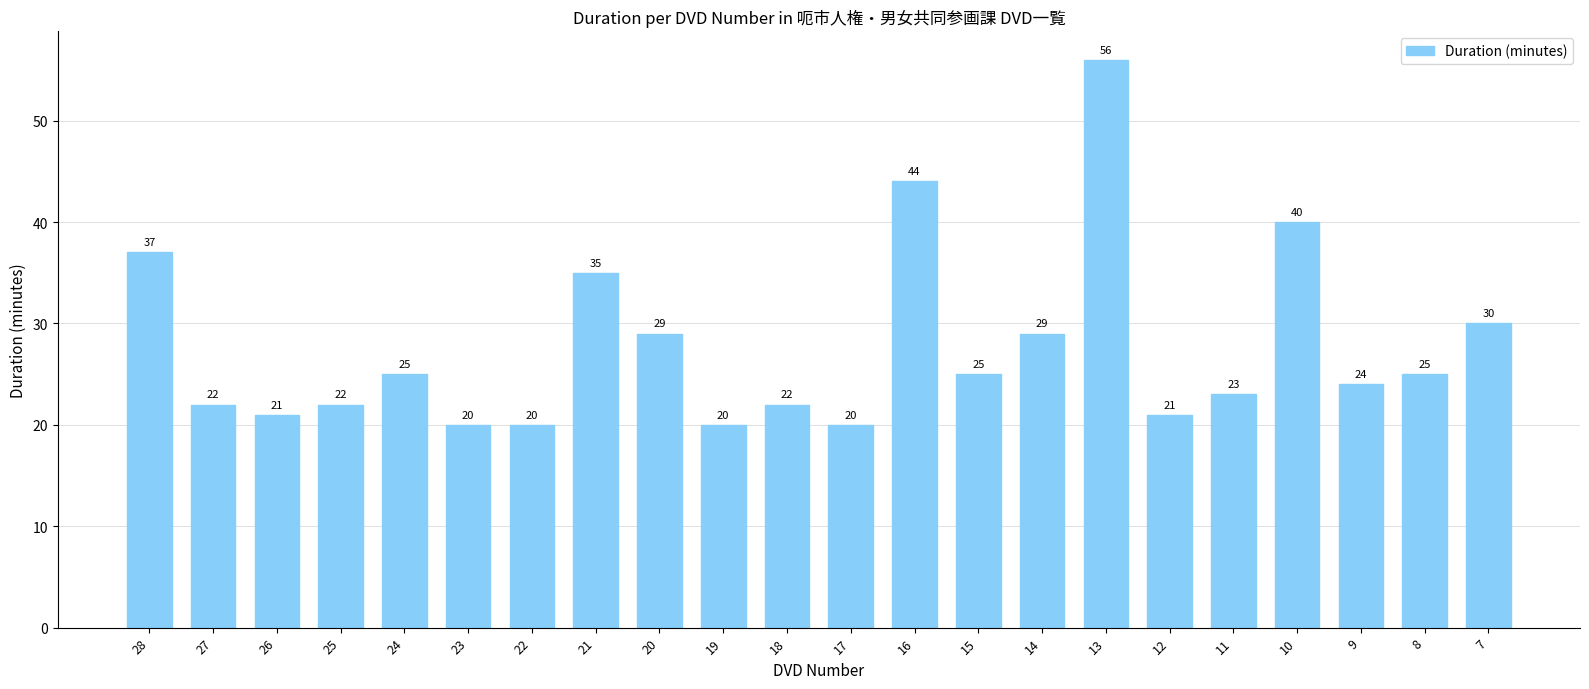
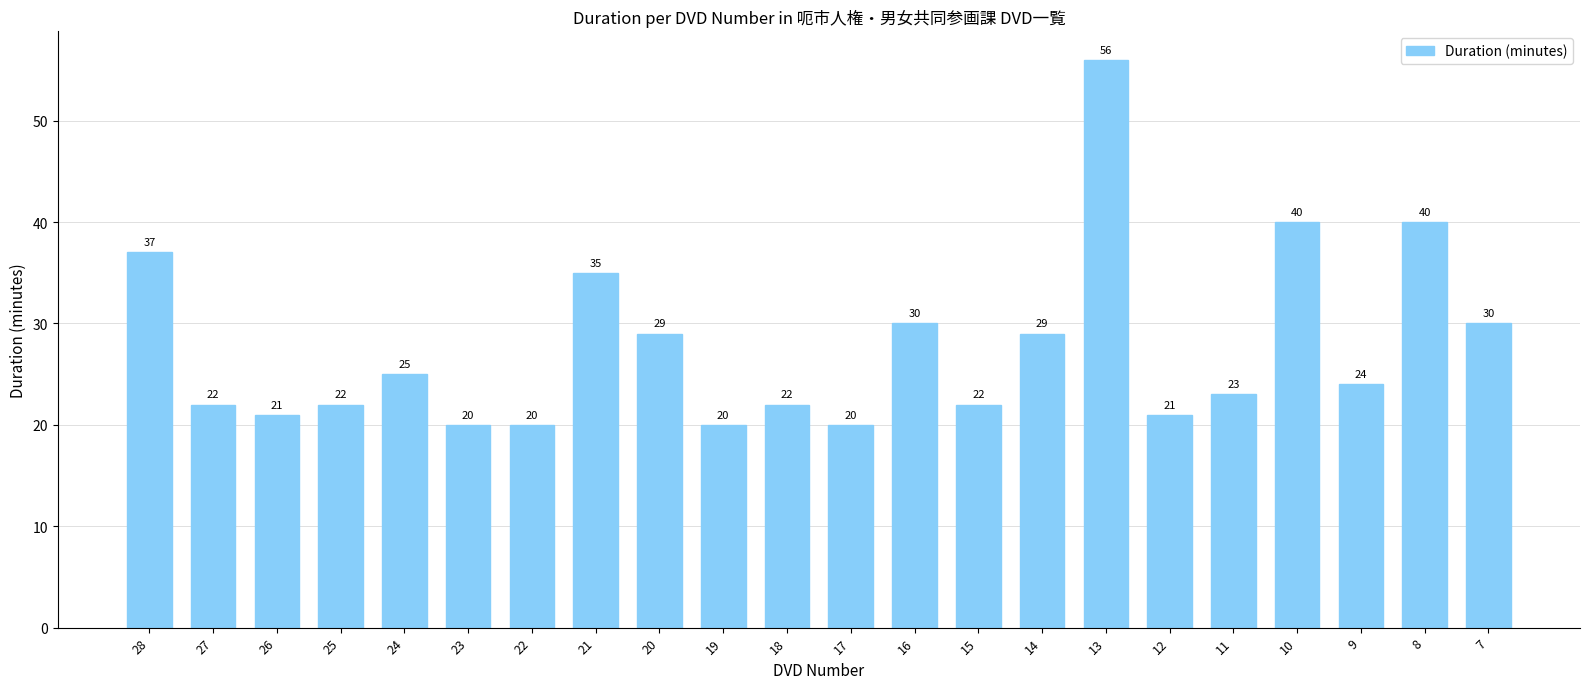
16: 44 -> 30
15: 25 -> 22
8: 25 -> 40
